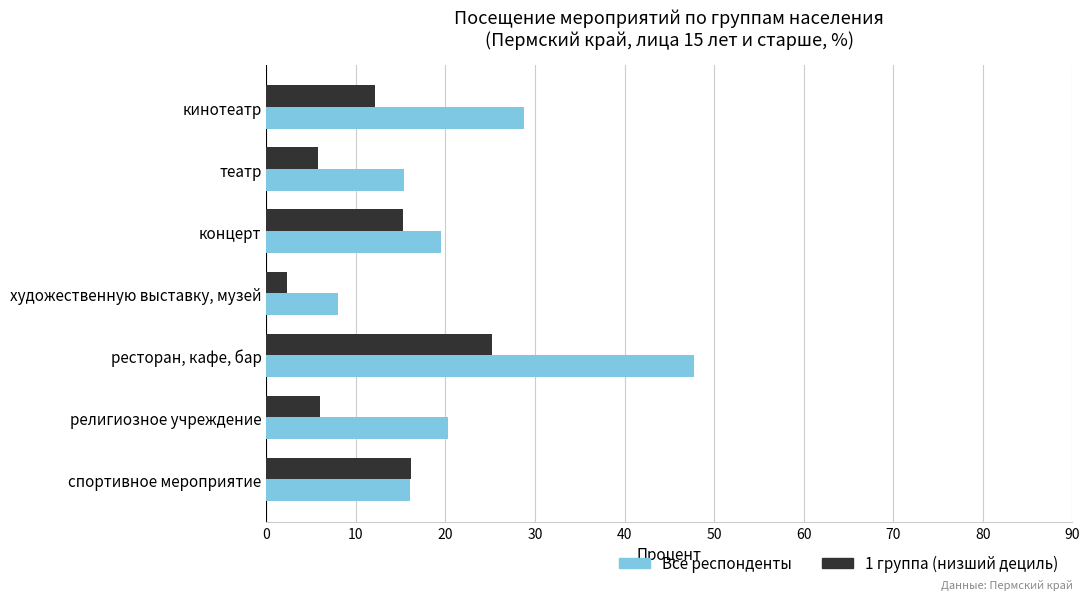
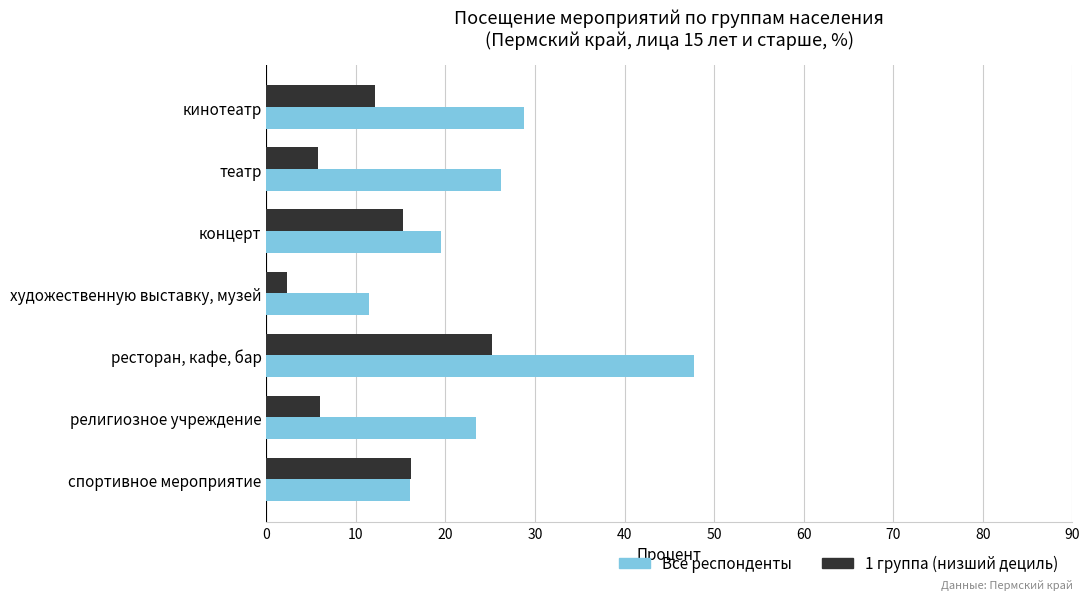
Все респонденты, театр: 15 -> 26
Все респонденты, художественную выставку, музей: 8 -> 12
Все респонденты, религиозное учреждение: 20 -> 23
